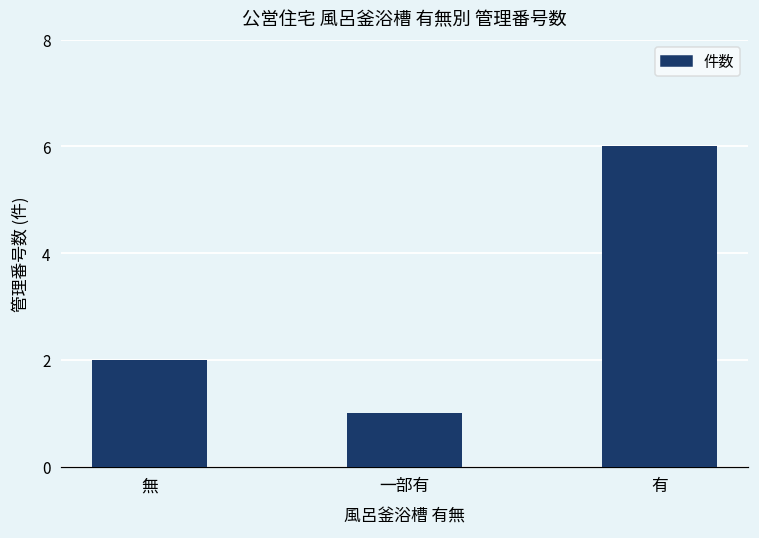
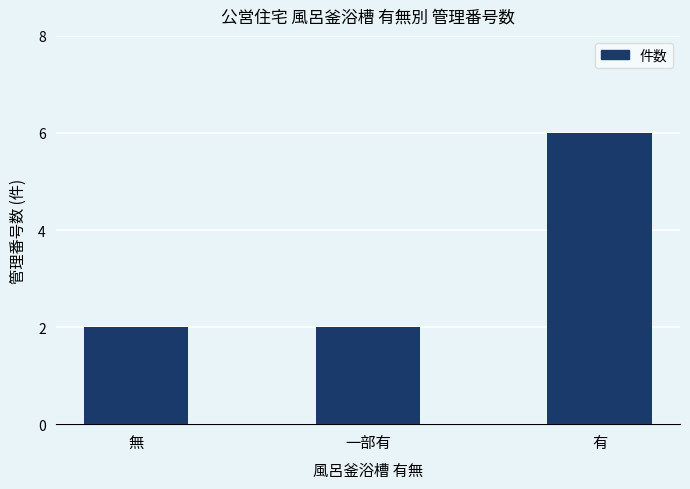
一部有: 1 -> 2
